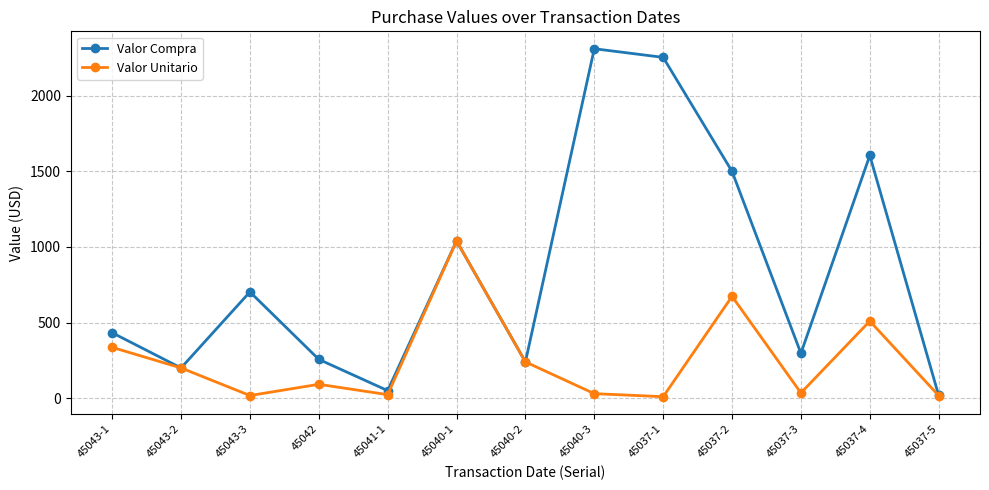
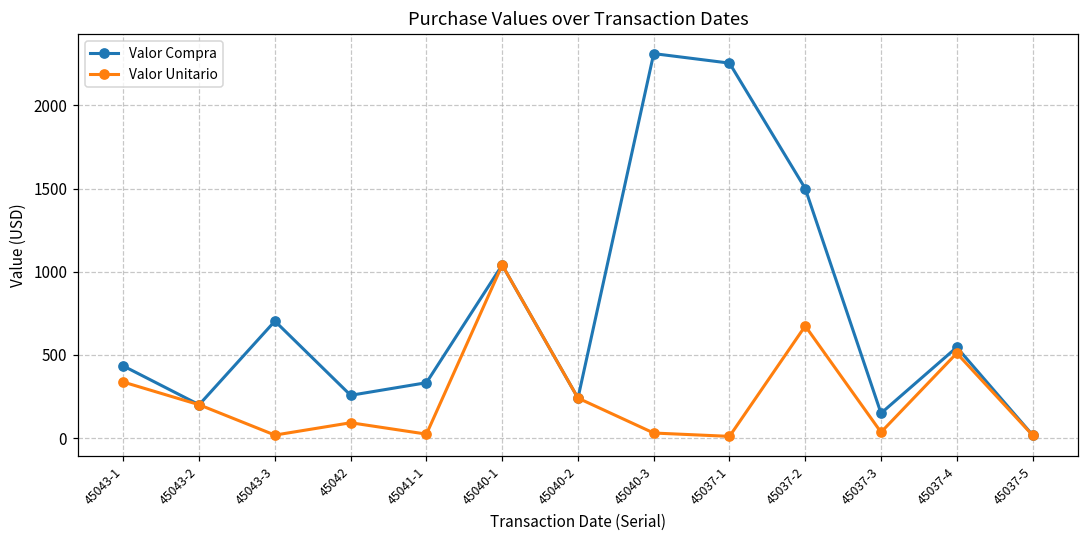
Valor Compra, 45041-1: 50 -> 330
Valor Compra, 45037-3: 300 -> 150
Valor Compra, 45037-4: 1610 -> 550
